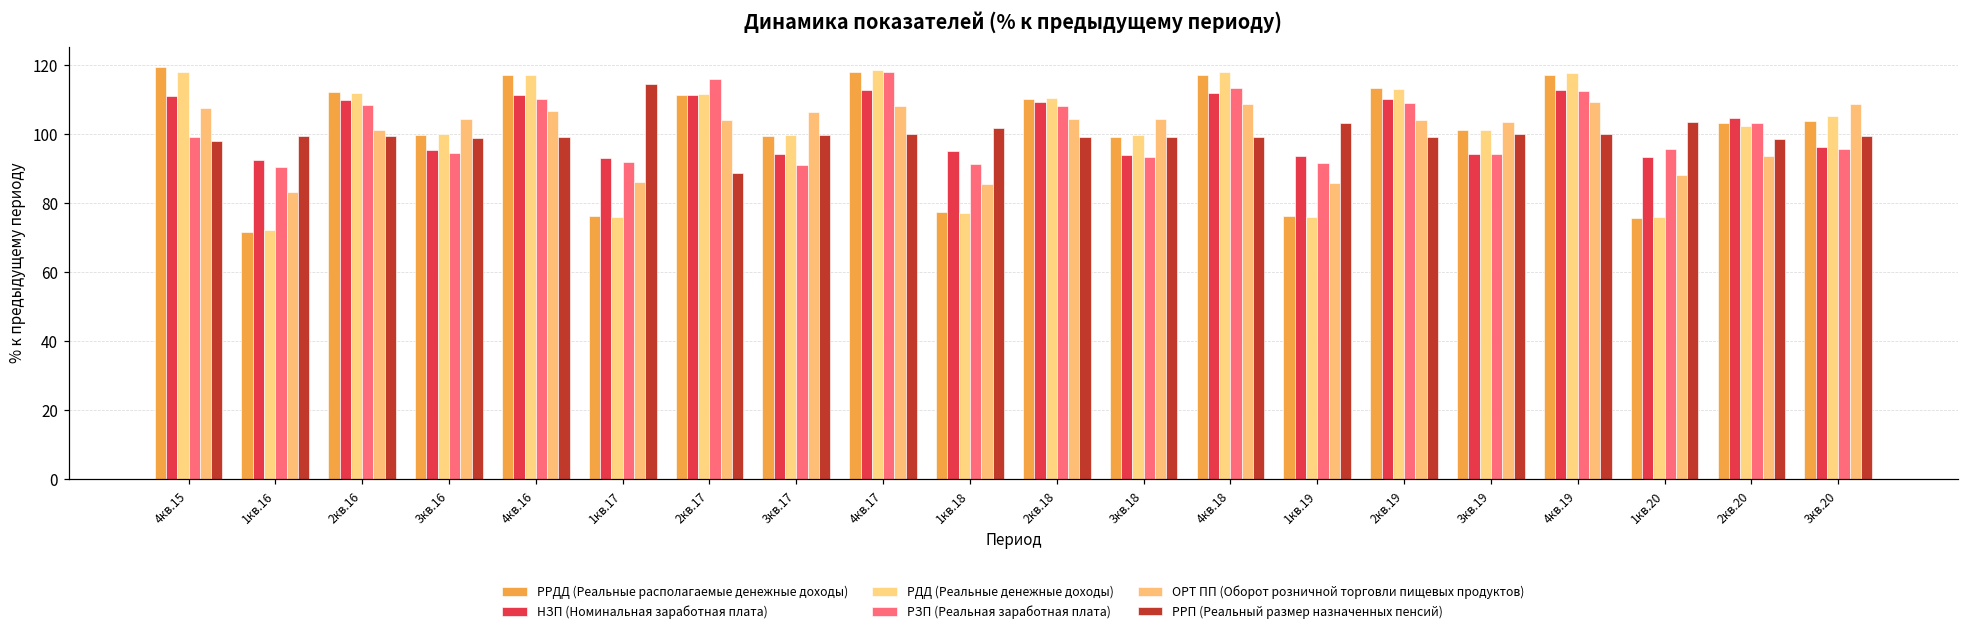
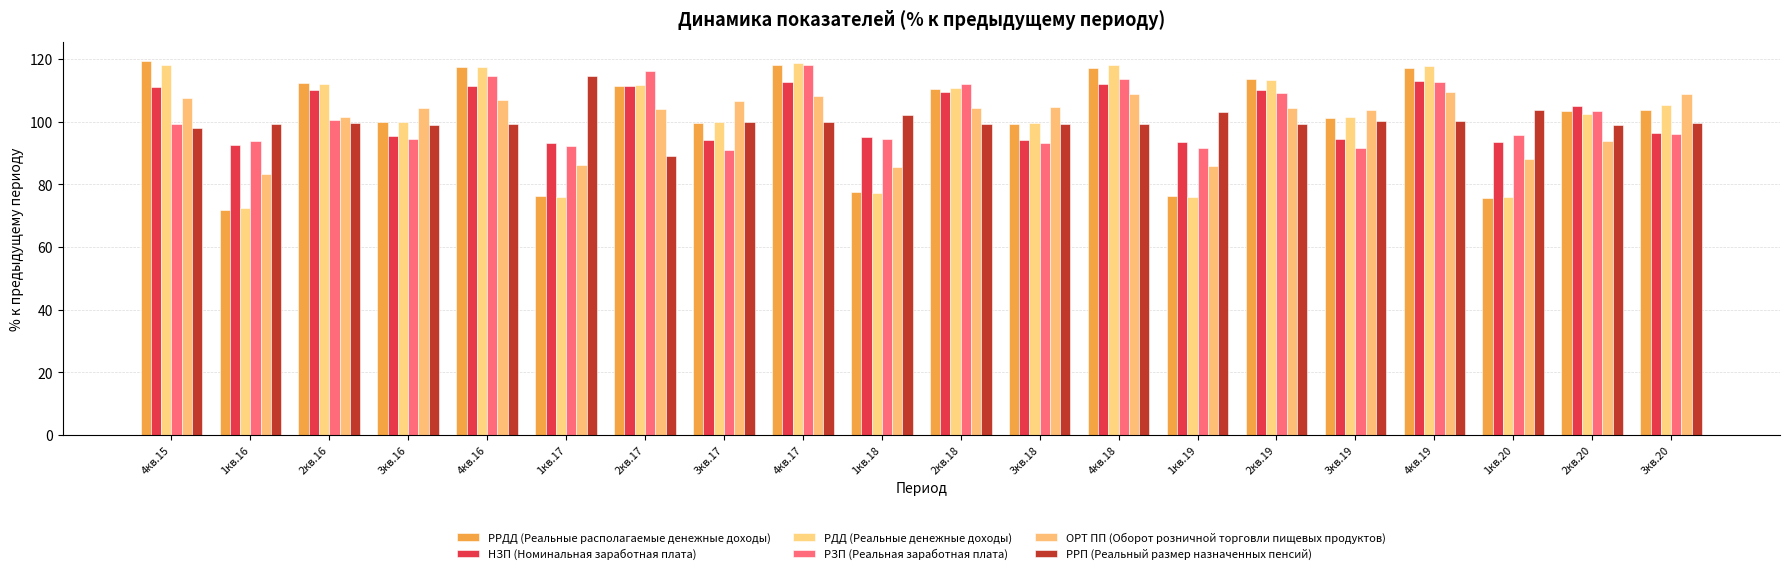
РЗП (Реальная заработная плата), 1кв.16: 91 -> 94
РЗП (Реальная заработная плата), 2кв.16: 109 -> 101
РЗП (Реальная заработная плата), 4кв.16: 110 -> 115
РЗП (Реальная заработная плата), 1кв.18: 91 -> 94
РЗП (Реальная заработная плата), 2кв.18: 108 -> 112
РЗП (Реальная заработная плата), 3кв.19: 94 -> 92
